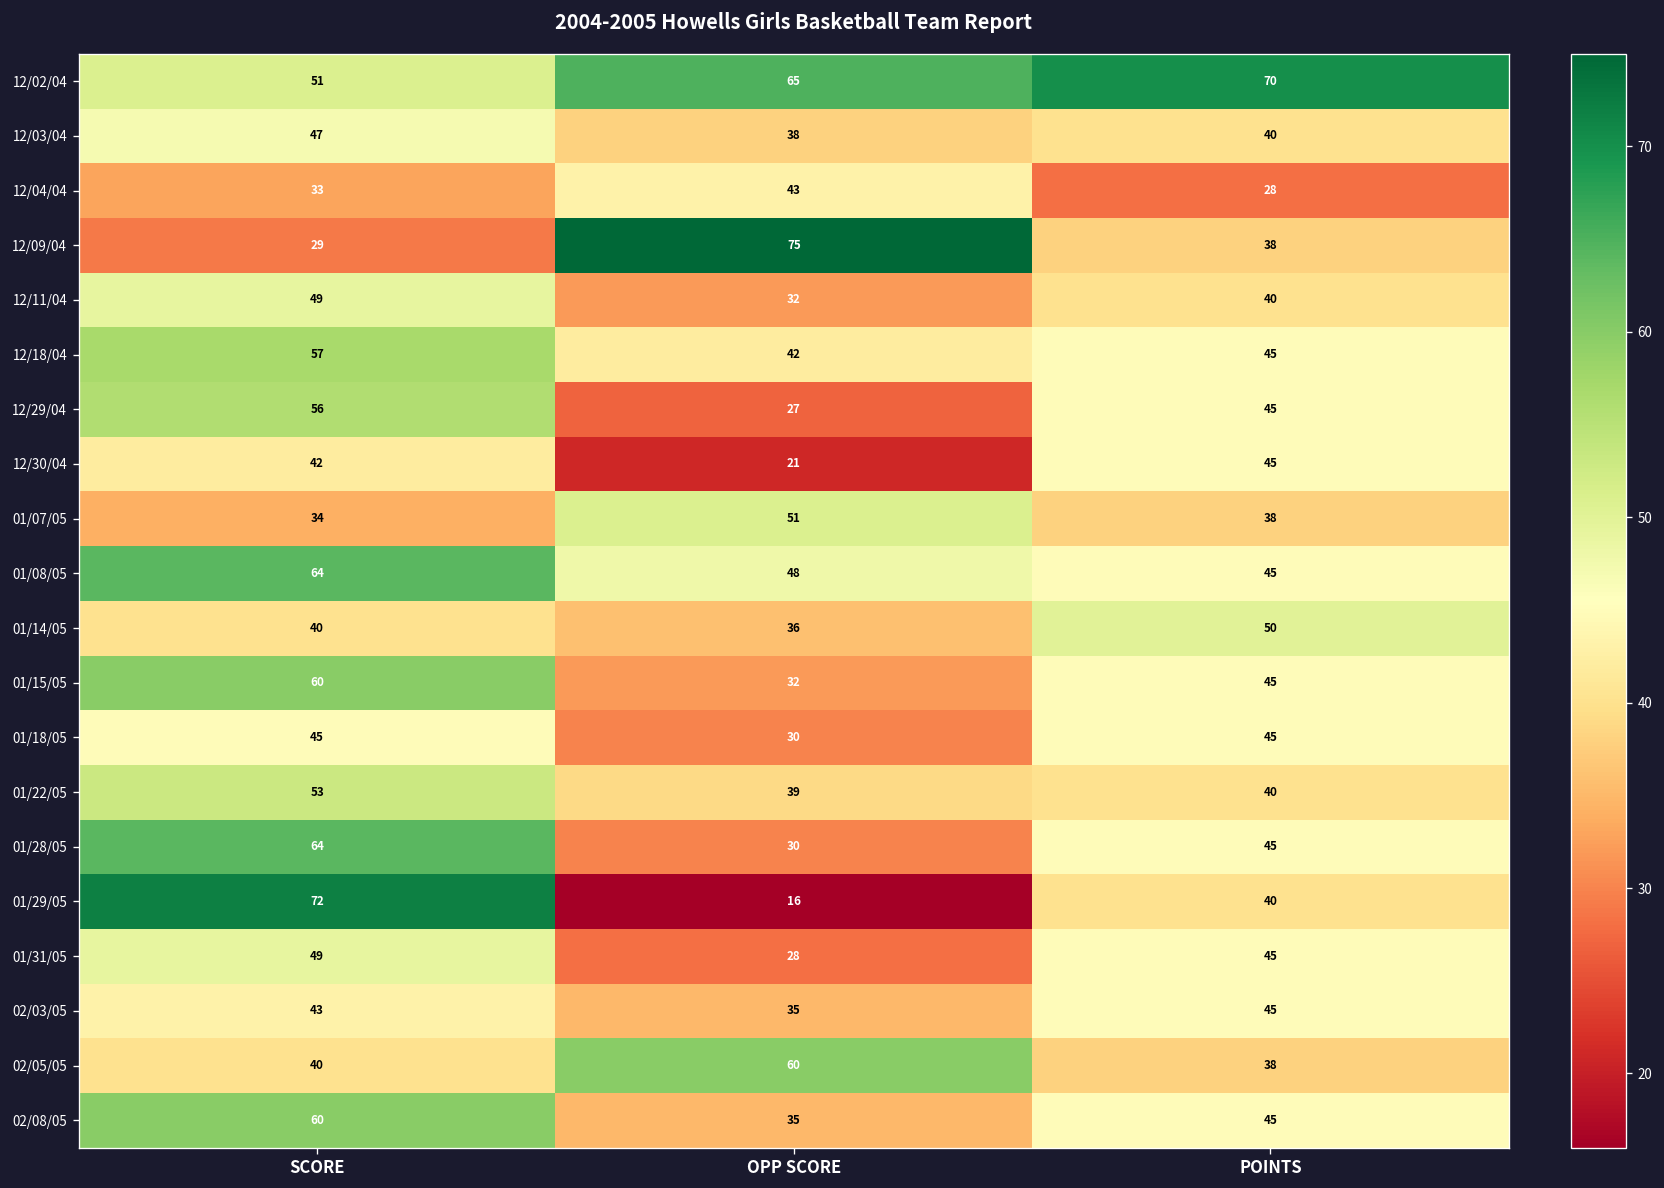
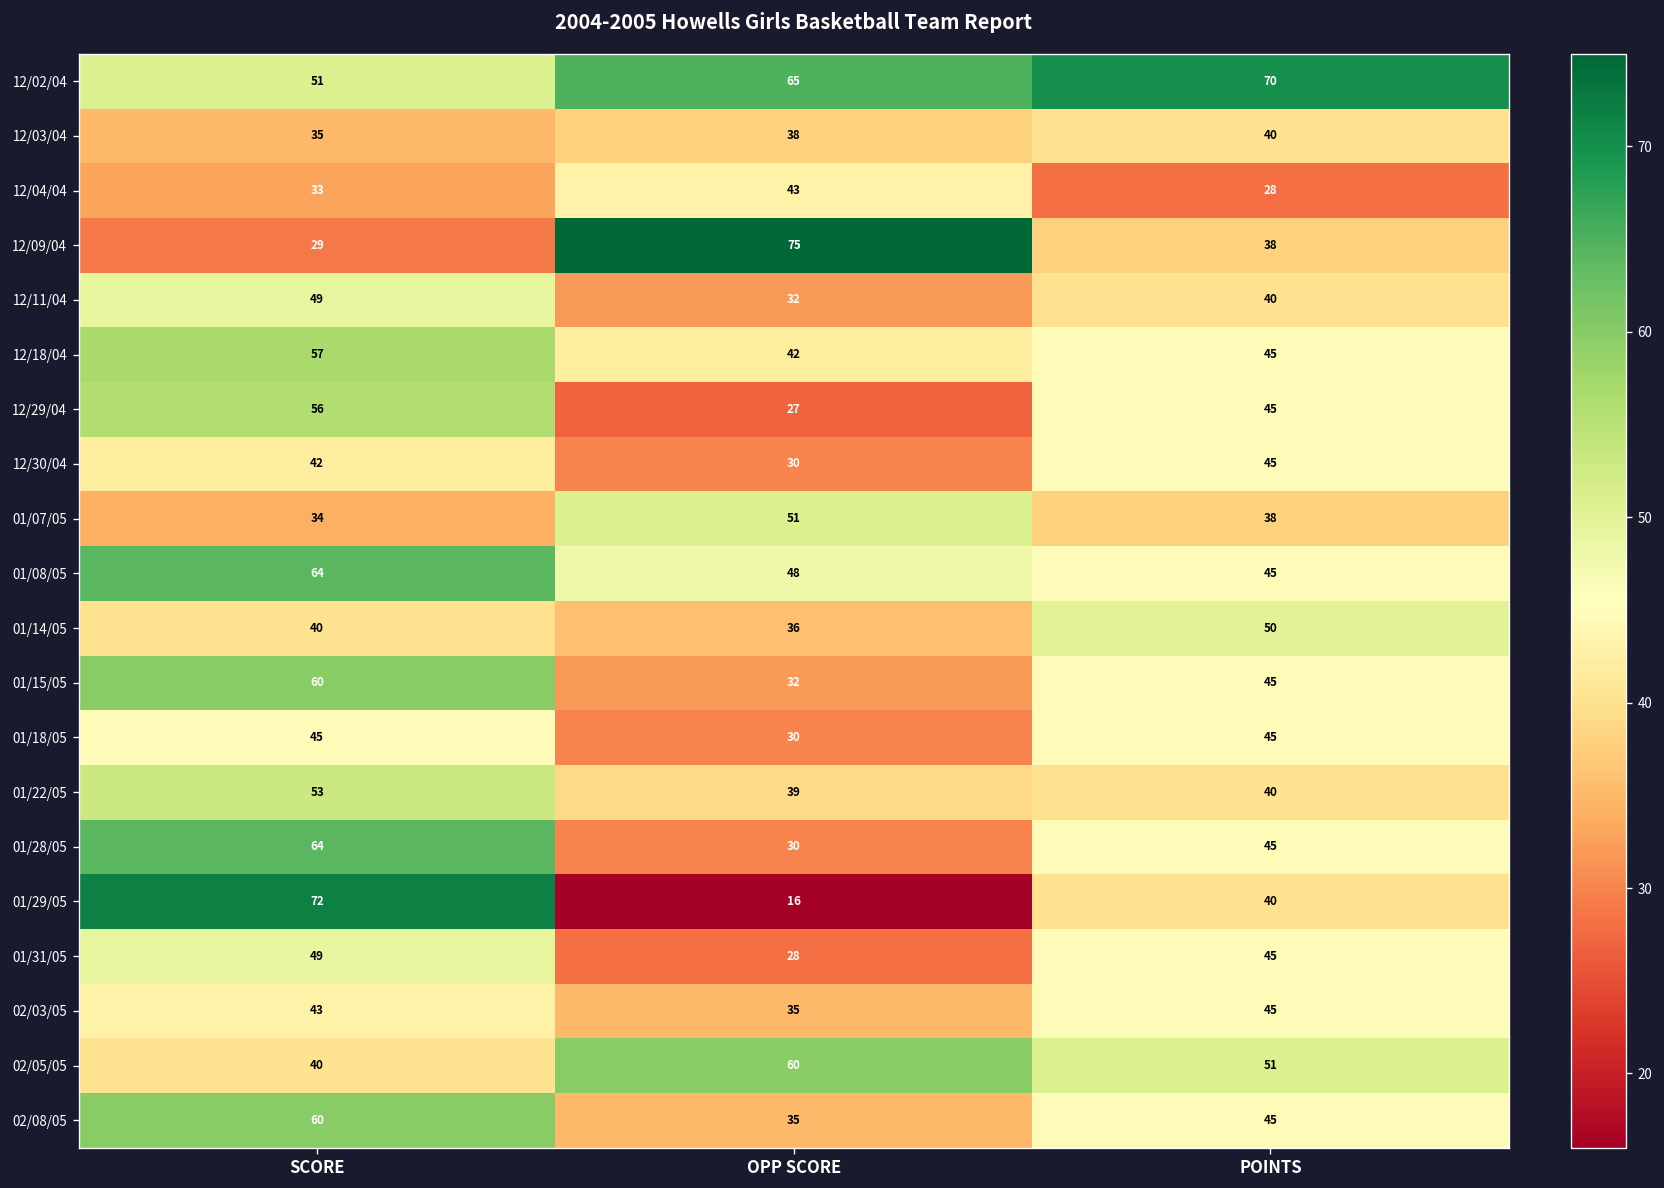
12/03/04, SCORE: 47 -> 35
12/30/04, OPP SCORE: 21 -> 30
02/05/05, POINTS: 38 -> 51
